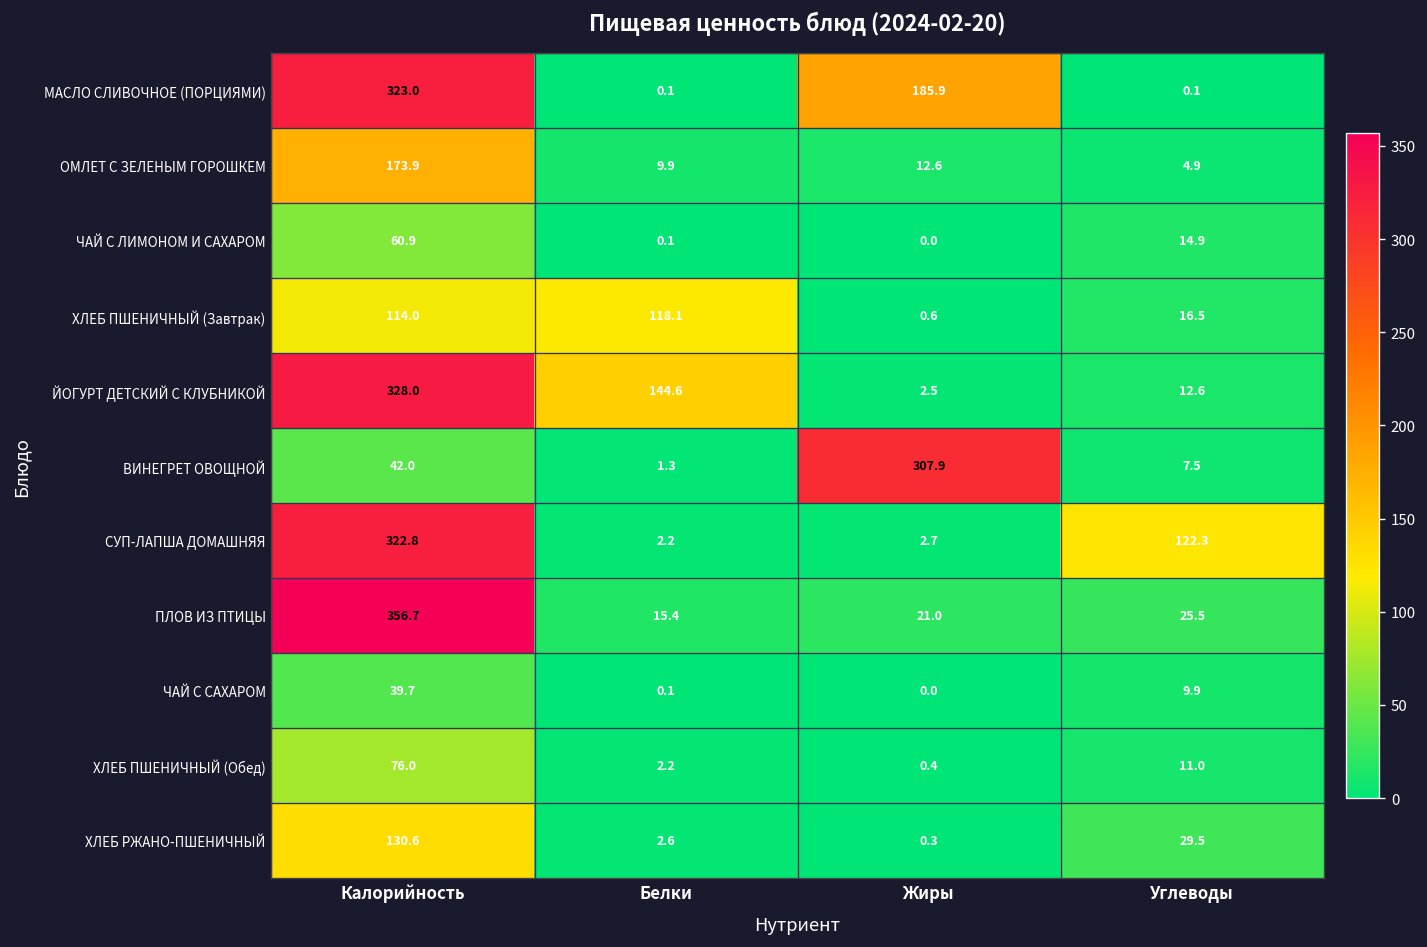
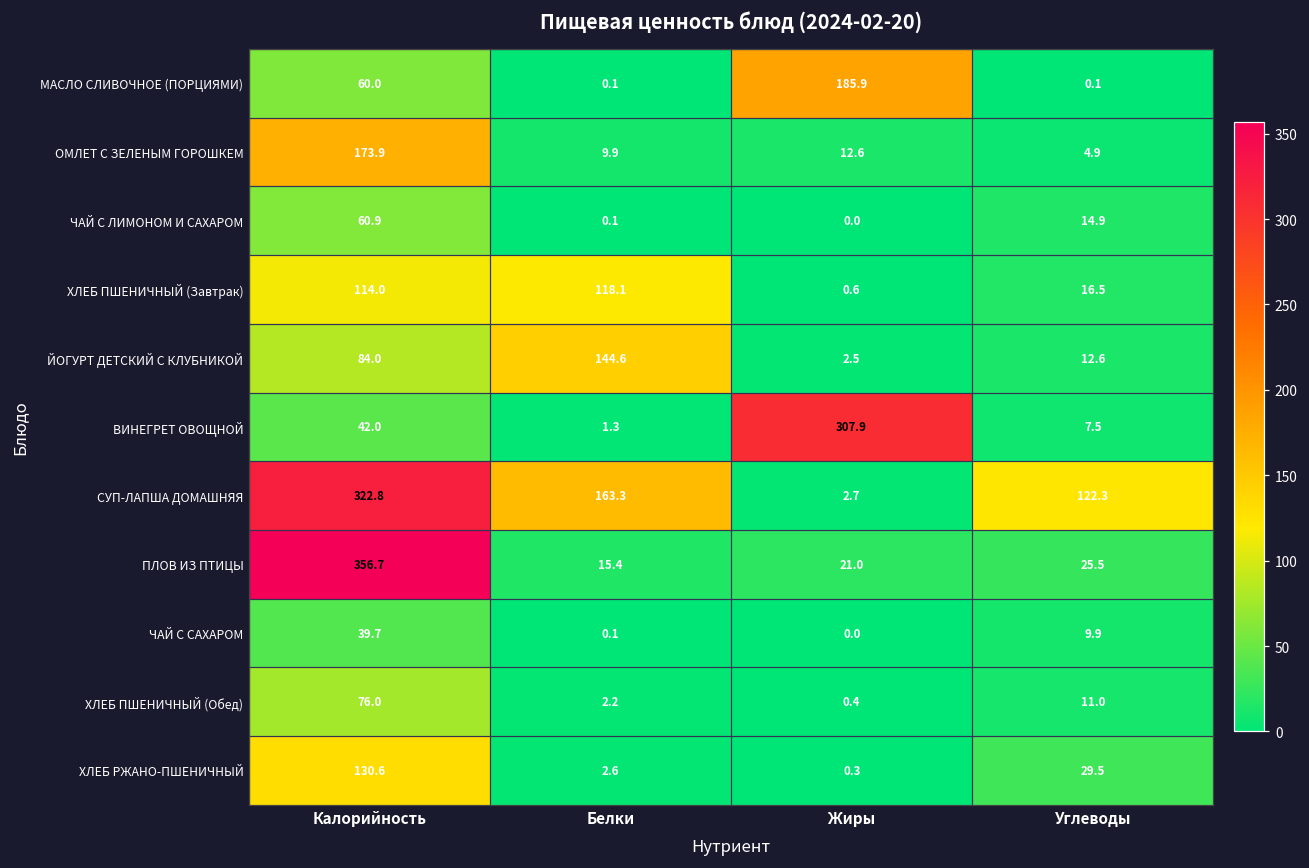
МАСЛО СЛИВОЧНОЕ (ПОРЦИЯМИ), Калорийность: 323.0 -> 60.0
ЙОГУРТ ДЕТСКИЙ С КЛУБНИКОЙ, Калорийность: 328.0 -> 84.0
СУП-ЛАПША ДОМАШНЯЯ, Белки: 2.2 -> 163.3
